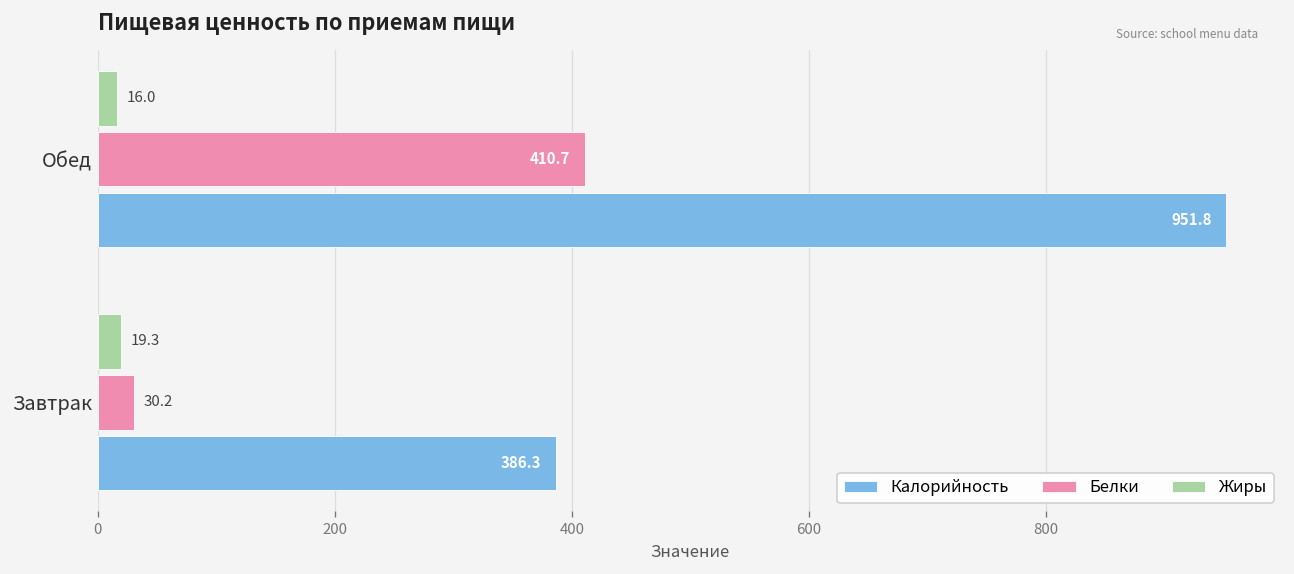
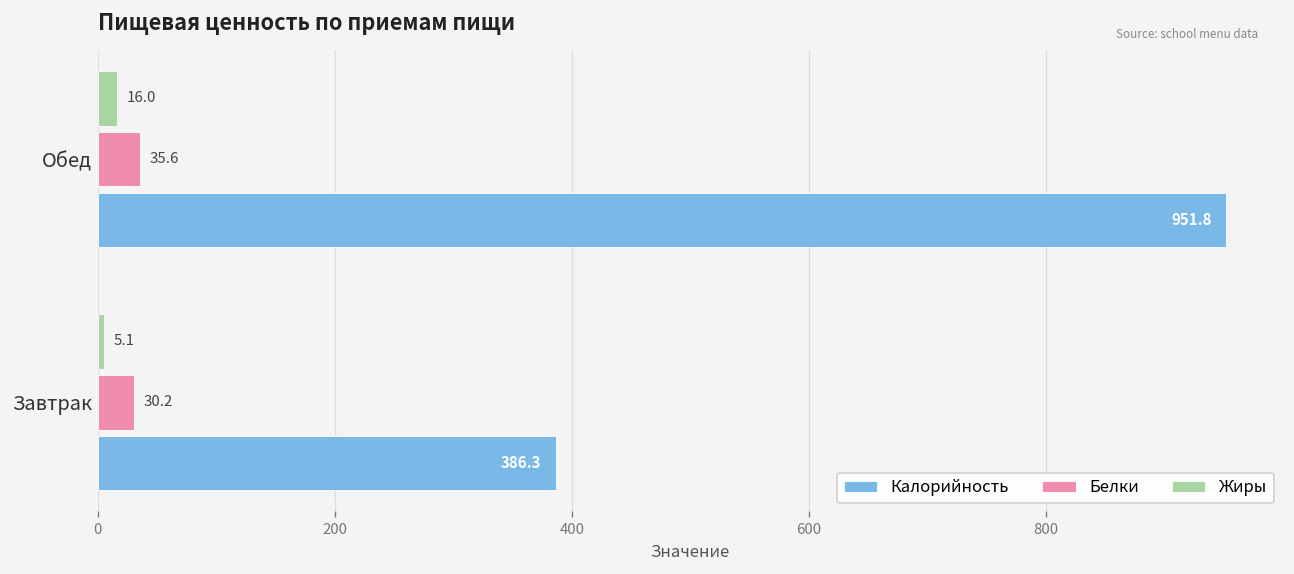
Белки, Обед: 410.7 -> 35.6
Жиры, Завтрак: 19.3 -> 5.1
